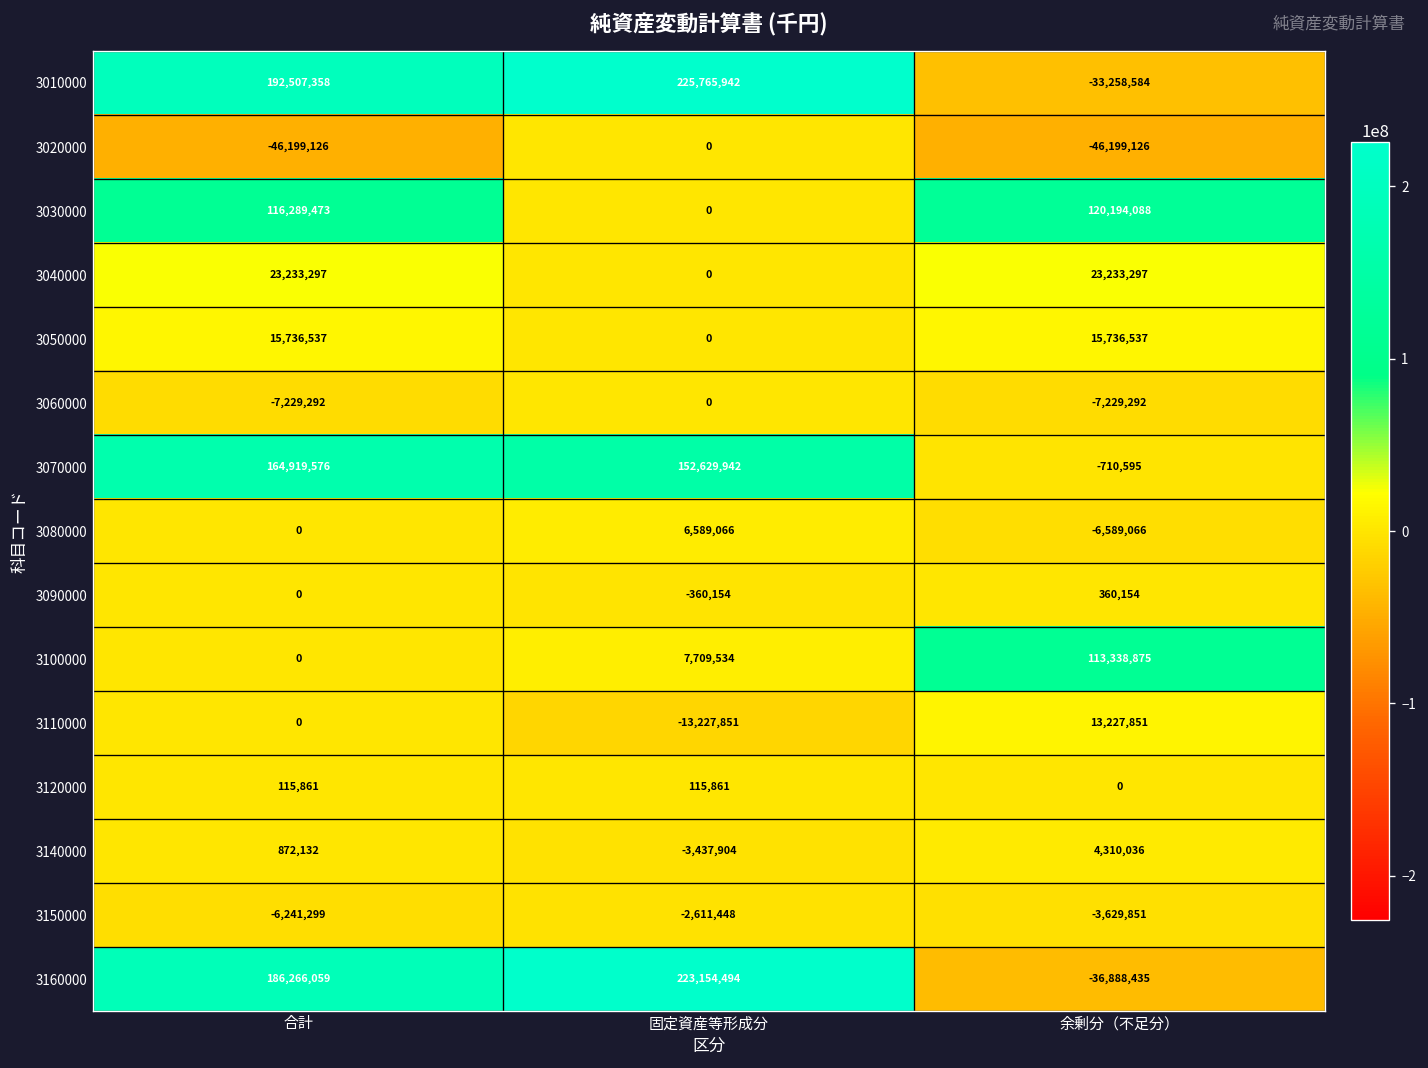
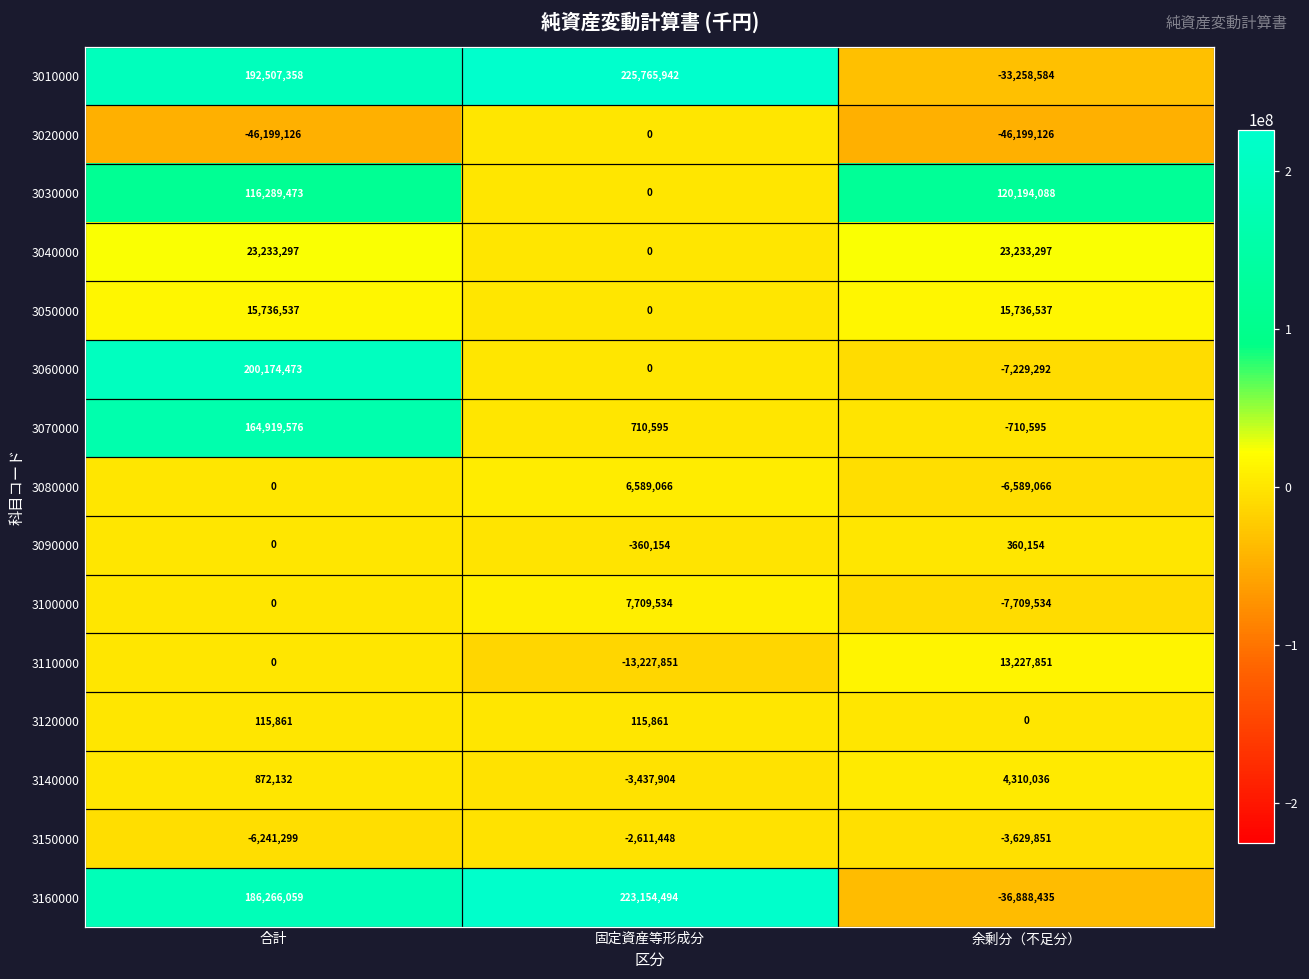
3060000, 合計: -7,229,292 -> 200,174,473
3070000, 固定資産等形成分: 152,629,942 -> 710,595
3100000, 余剰分（不足分）: 113,338,875 -> -7,709,534
